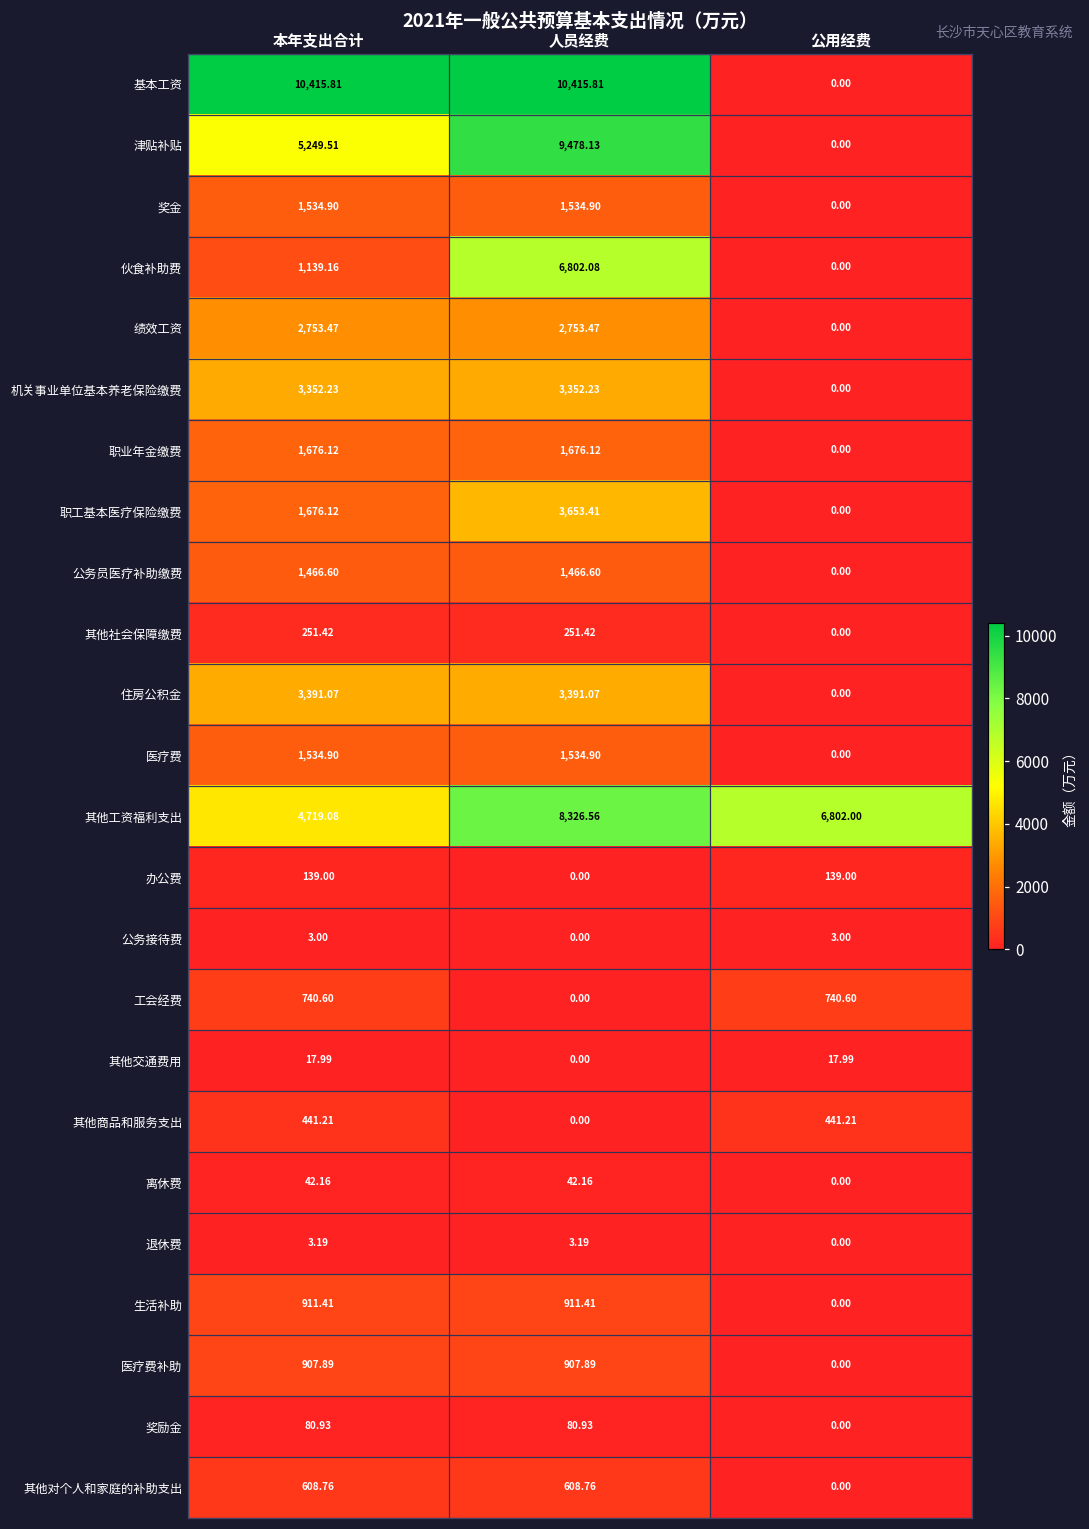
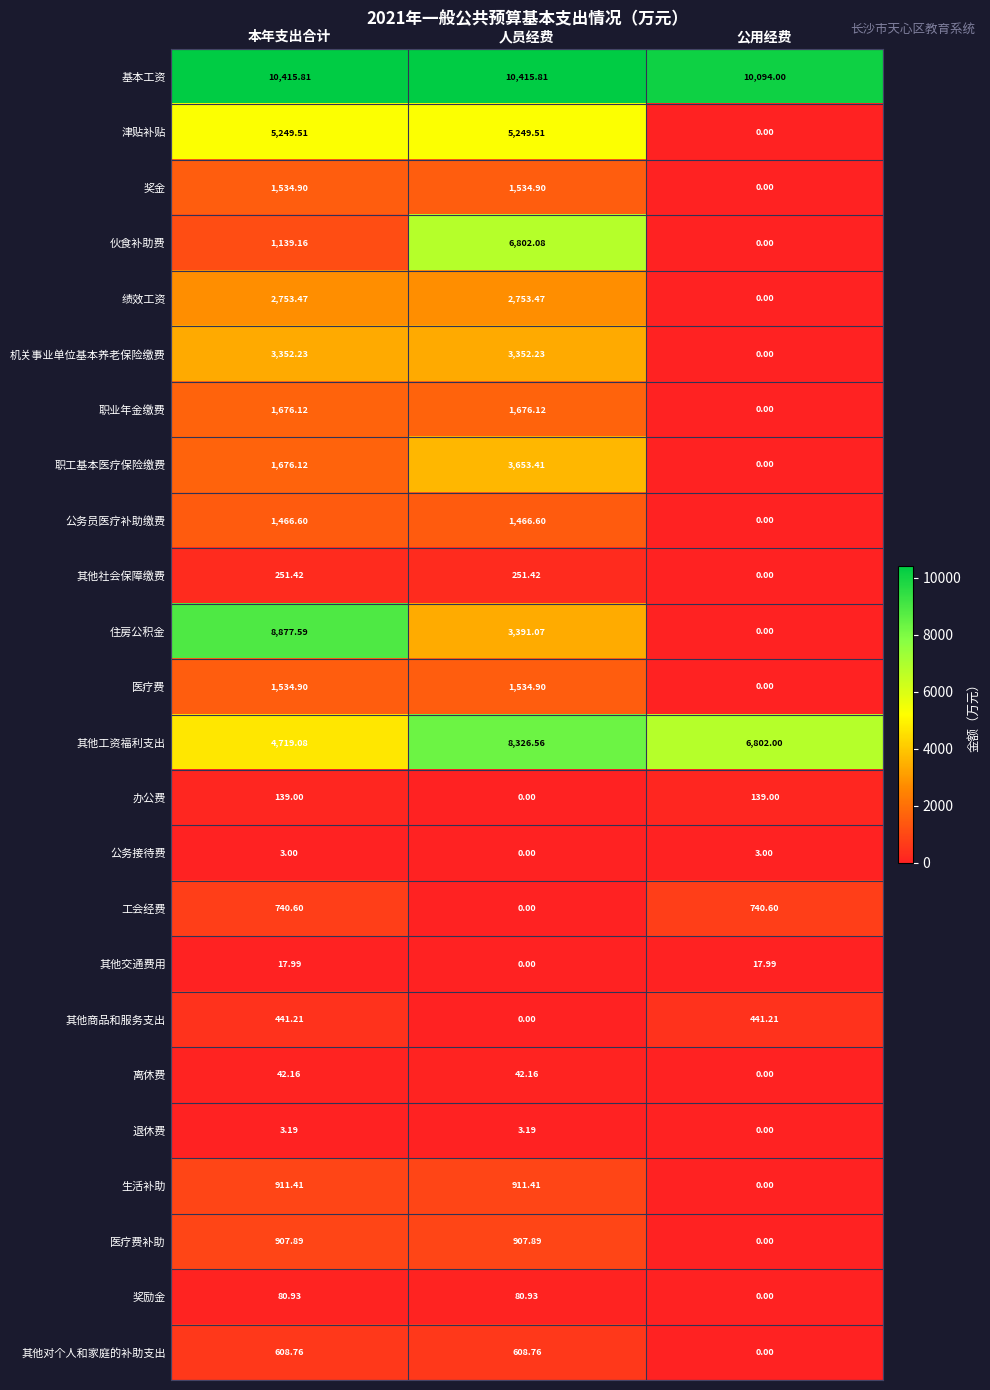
基本工资, 公用经费: 0.00 -> 10,094.00
津贴补贴, 人员经费: 9,478.13 -> 5,249.51
住房公积金, 本年支出合计: 3,391.07 -> 8,877.59
